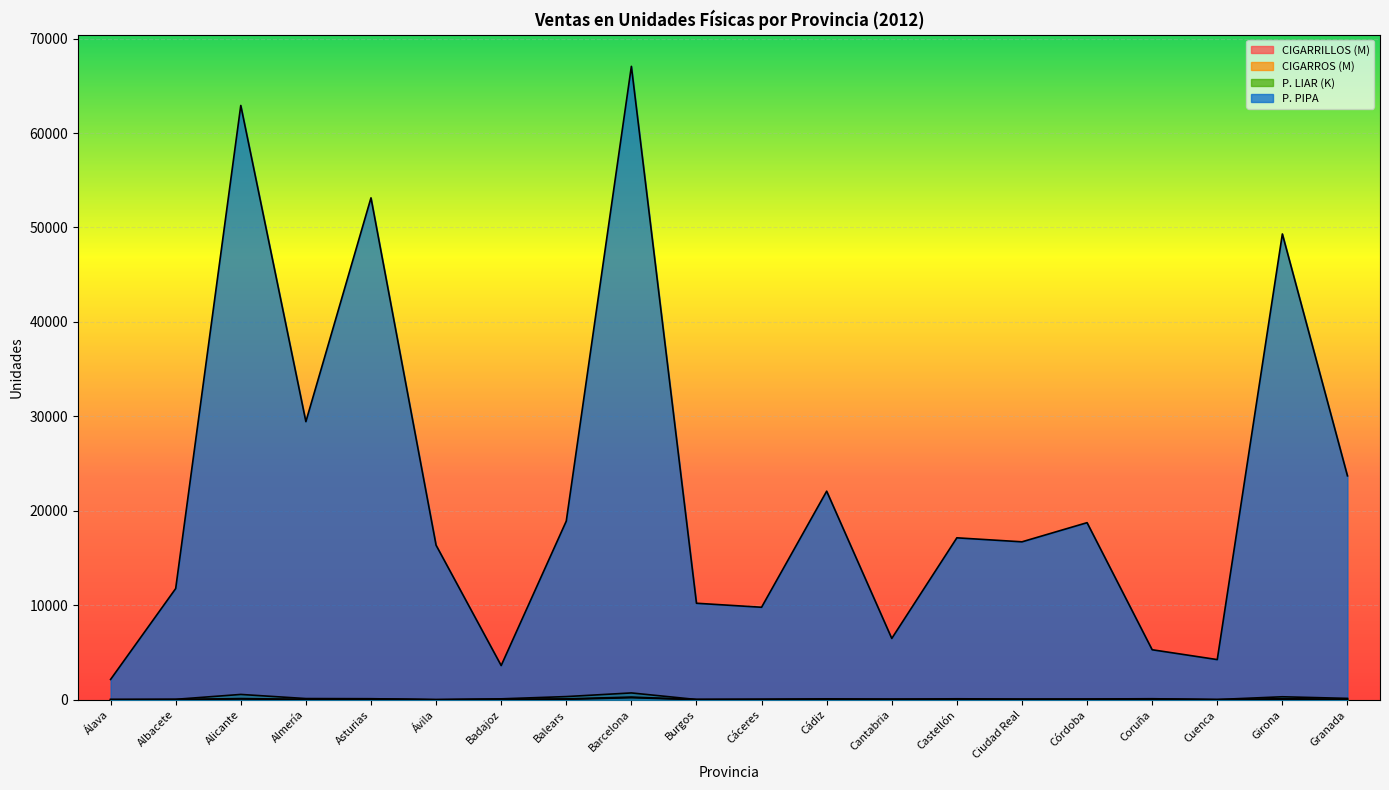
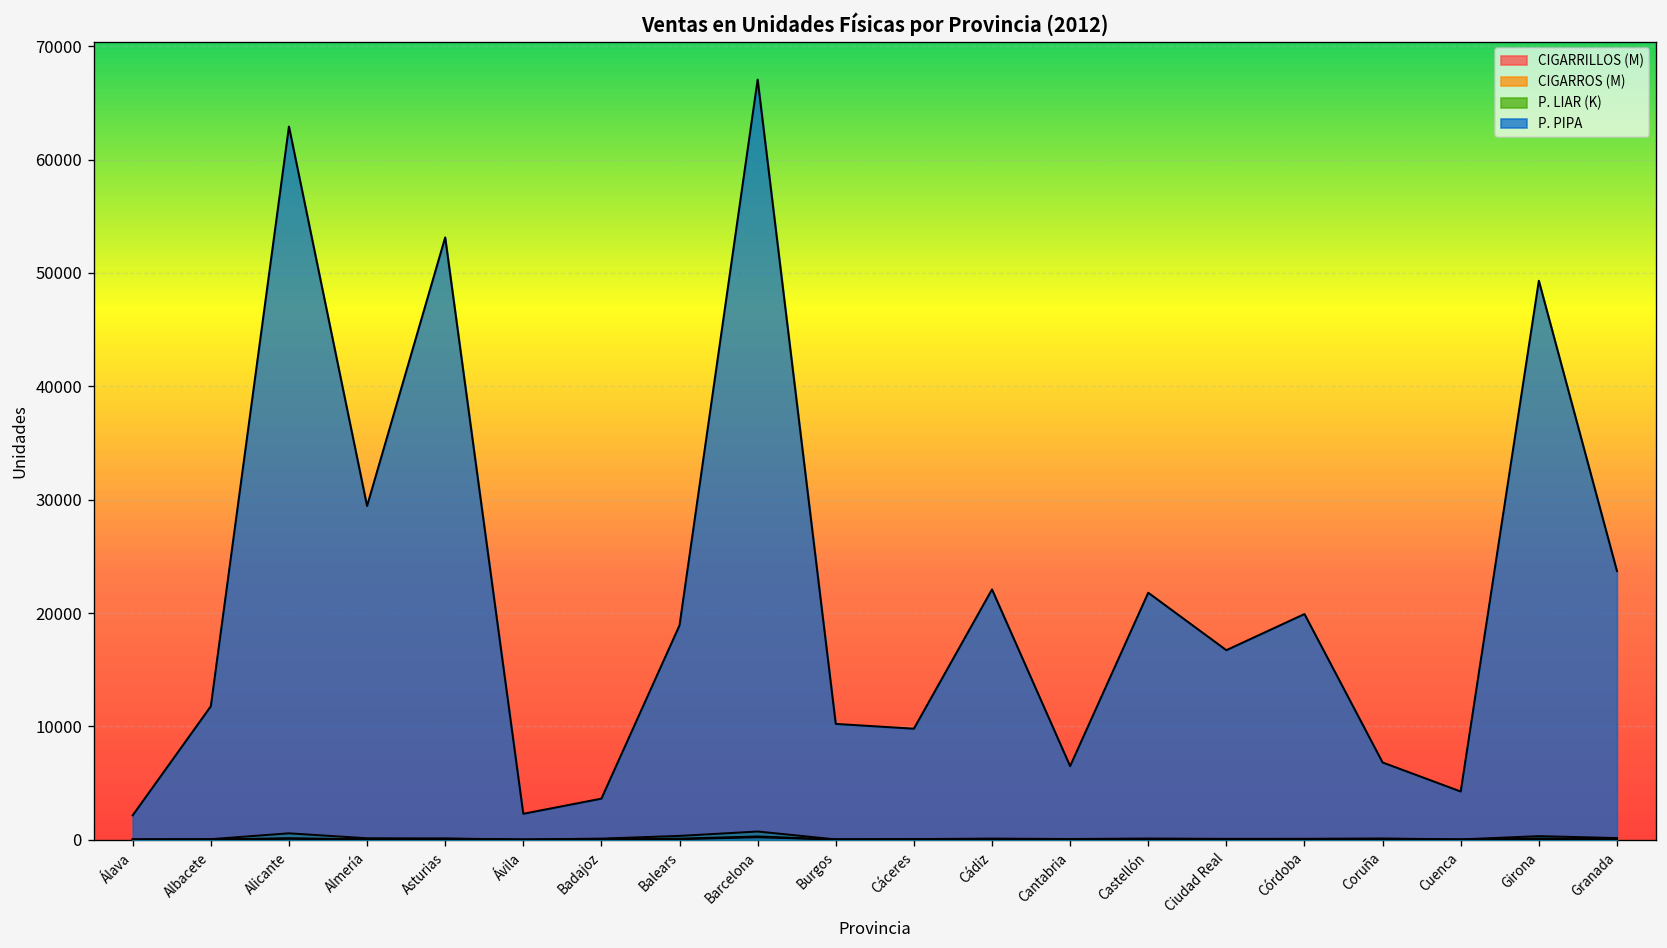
P. PIPA, Ávila: 16000 -> 2000
P. PIPA, Castellón: 17000 -> 22000
P. PIPA, Córdoba: 19000 -> 20000
P. PIPA, Coruña: 5000 -> 7000
